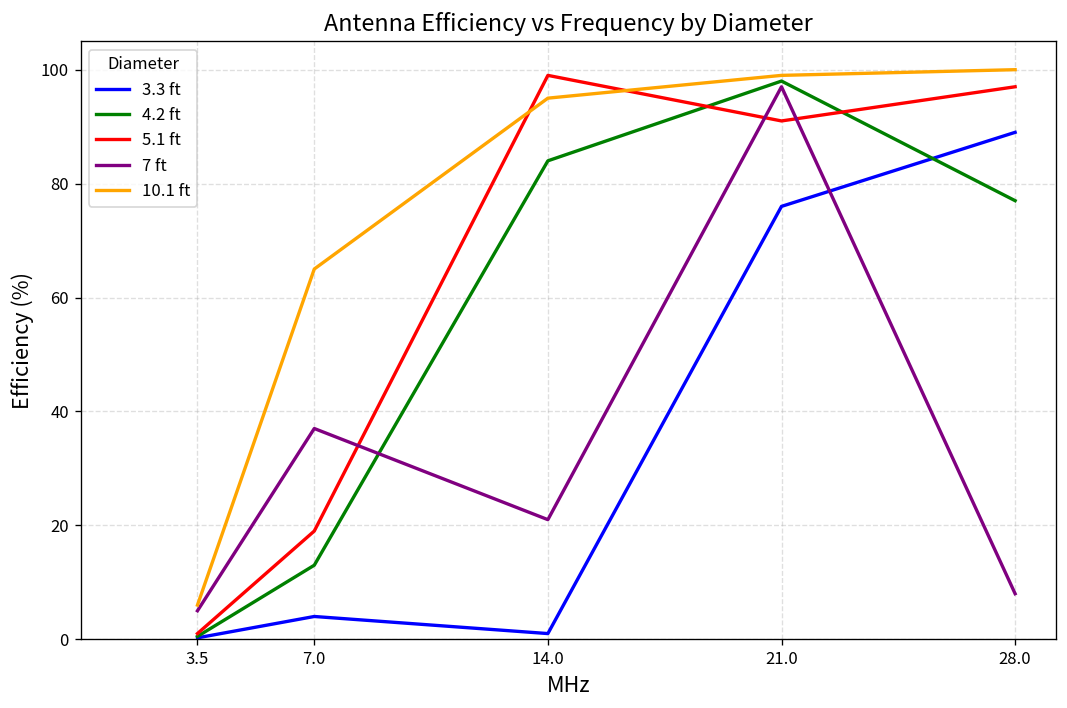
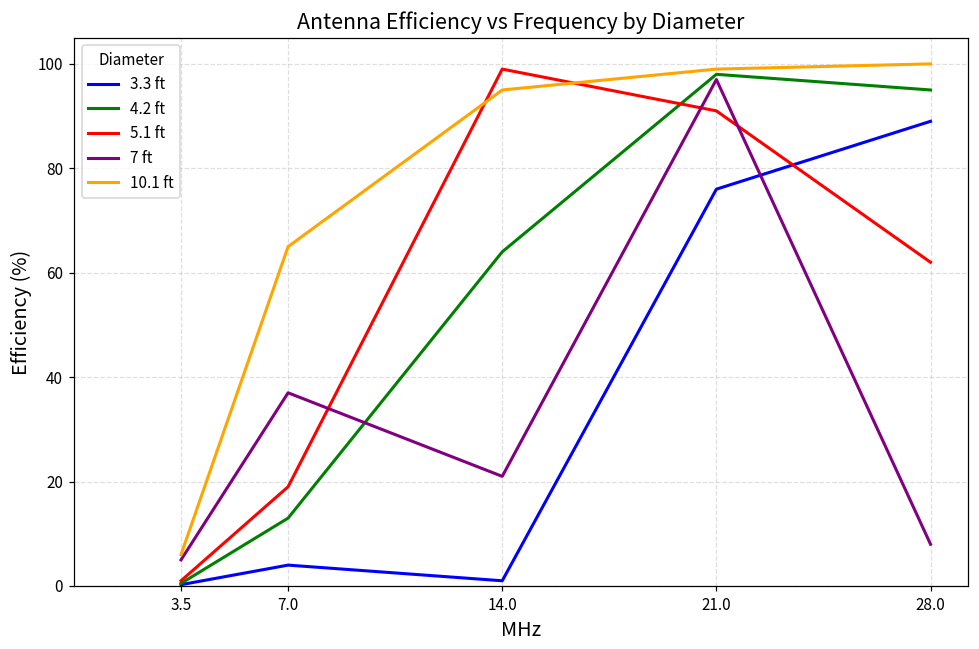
4.2 ft, 14.0: 84 -> 64
4.2 ft, 28.0: 77 -> 95
5.1 ft, 28.0: 97 -> 62
